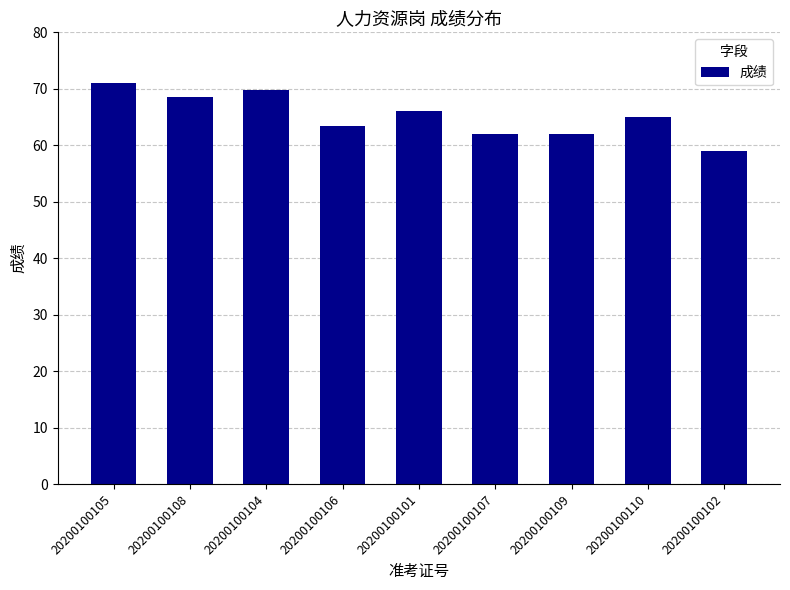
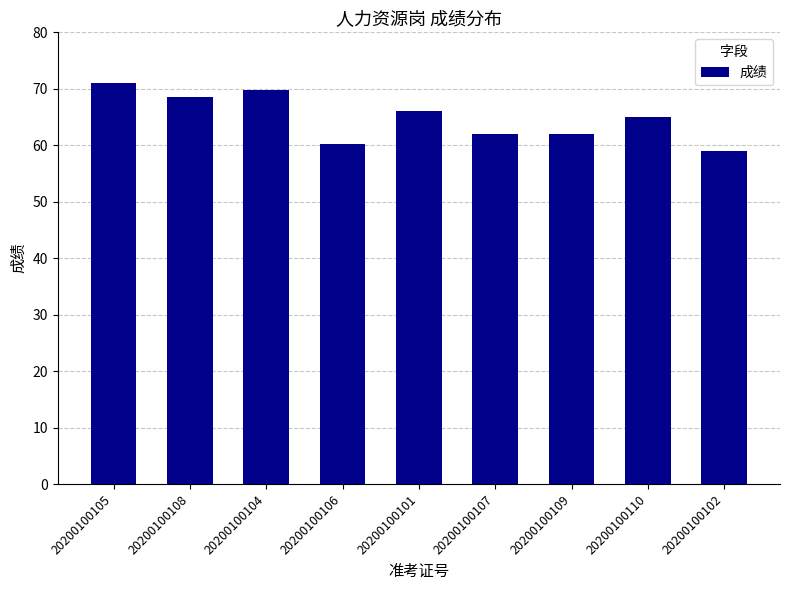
20200100106: 64 -> 60
